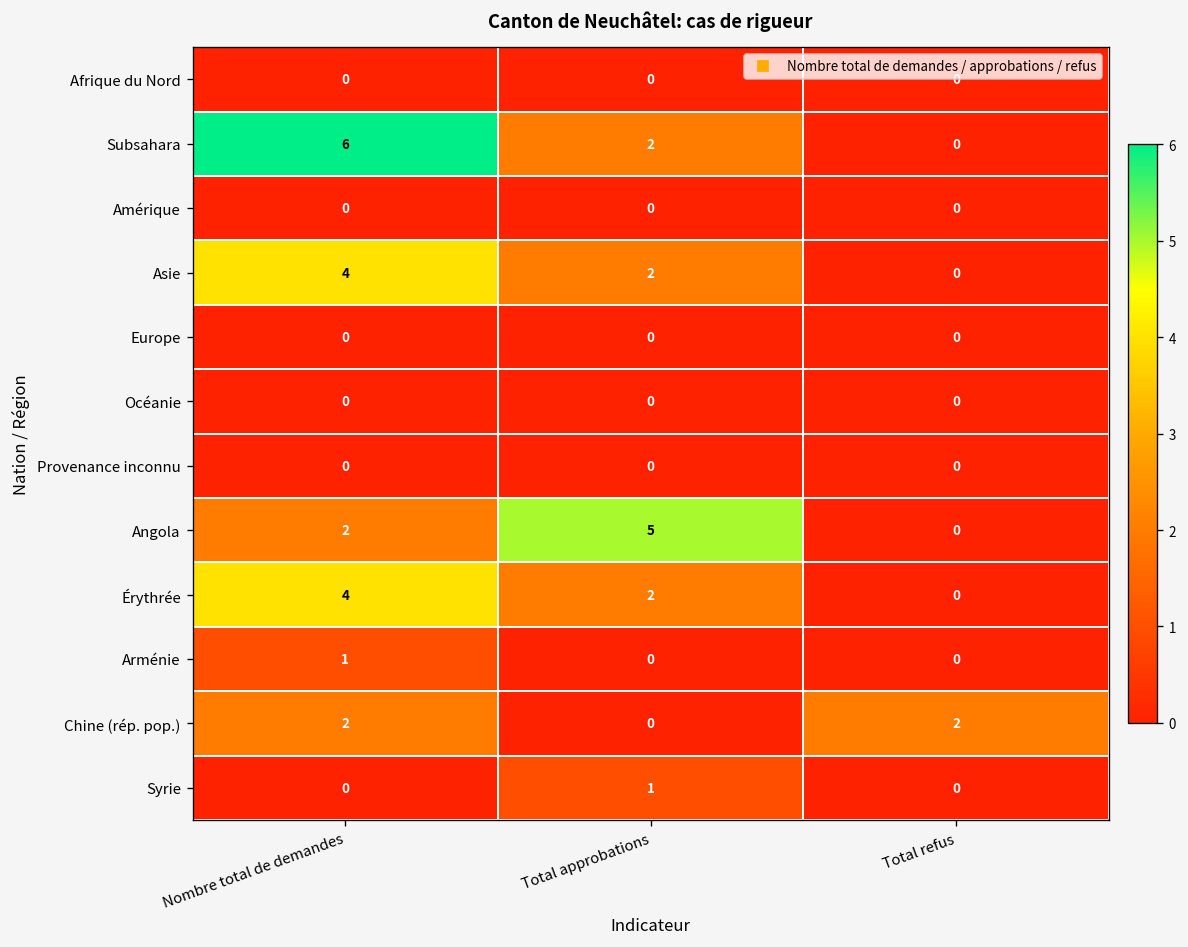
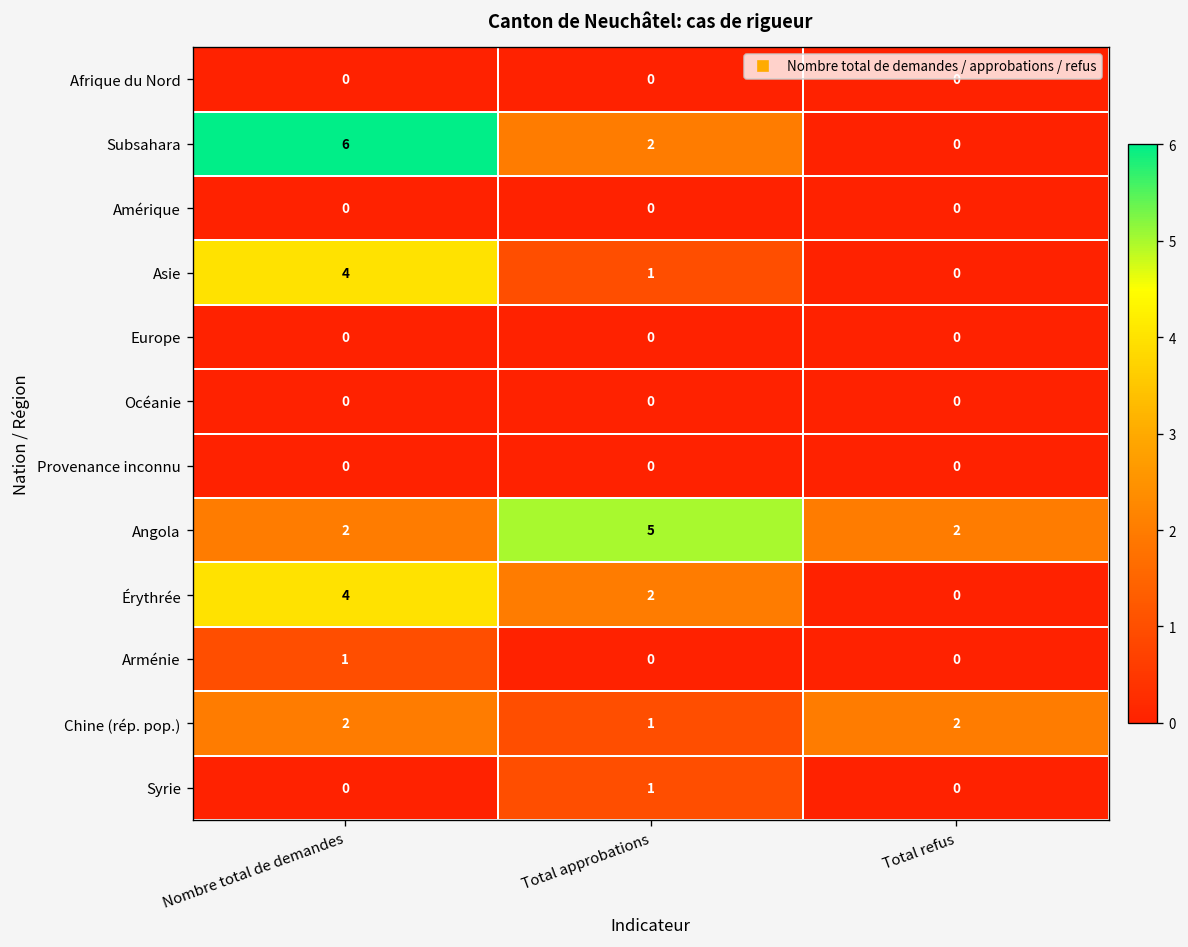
Asie, Total approbations: 2 -> 1
Angola, Total refus: 0 -> 2
Chine (rép. pop.), Total approbations: 0 -> 1
